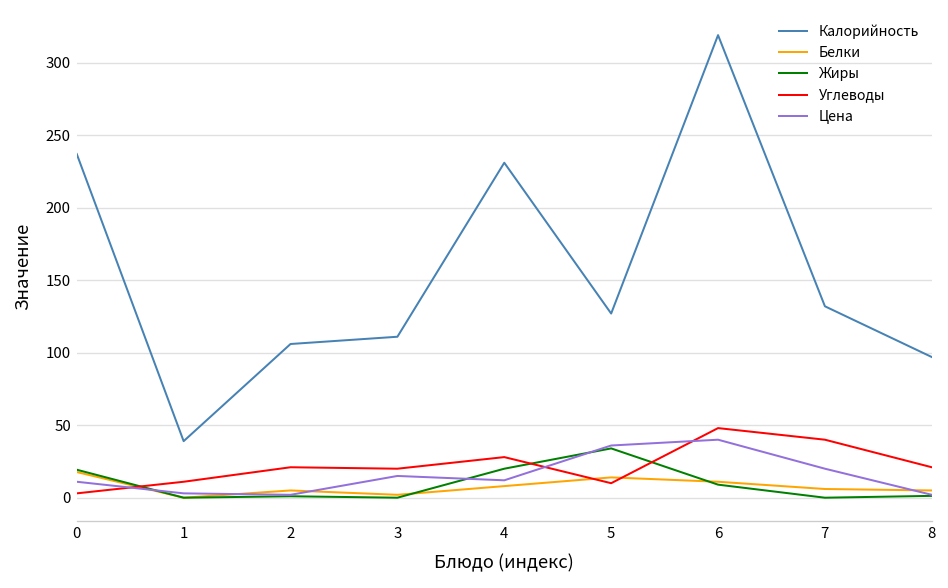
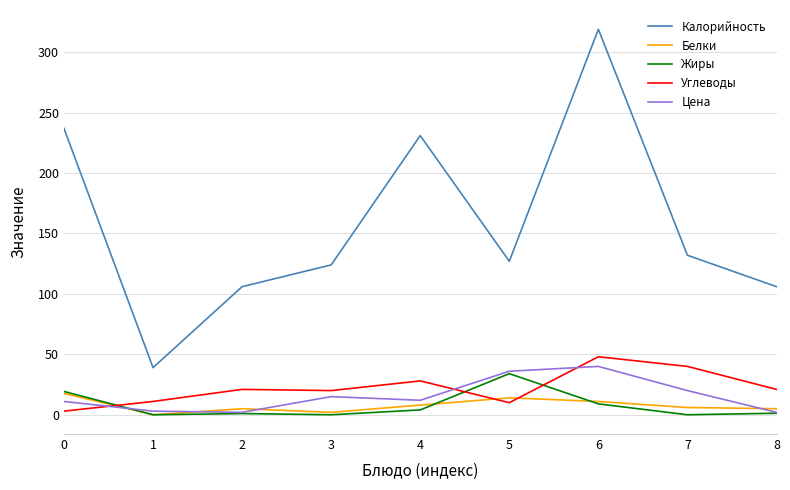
Калорийность, 3: 111 -> 124
Жиры, 4: 20 -> 4
Калорийность, 8: 97 -> 106
